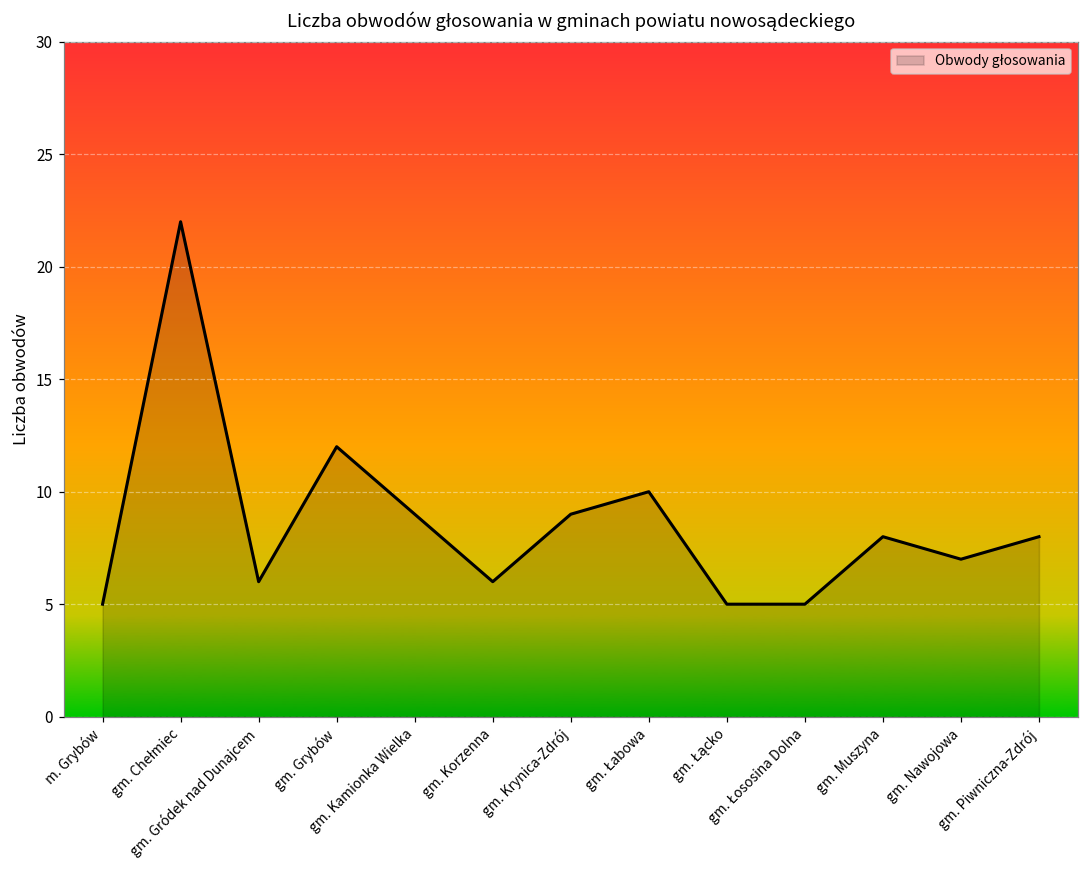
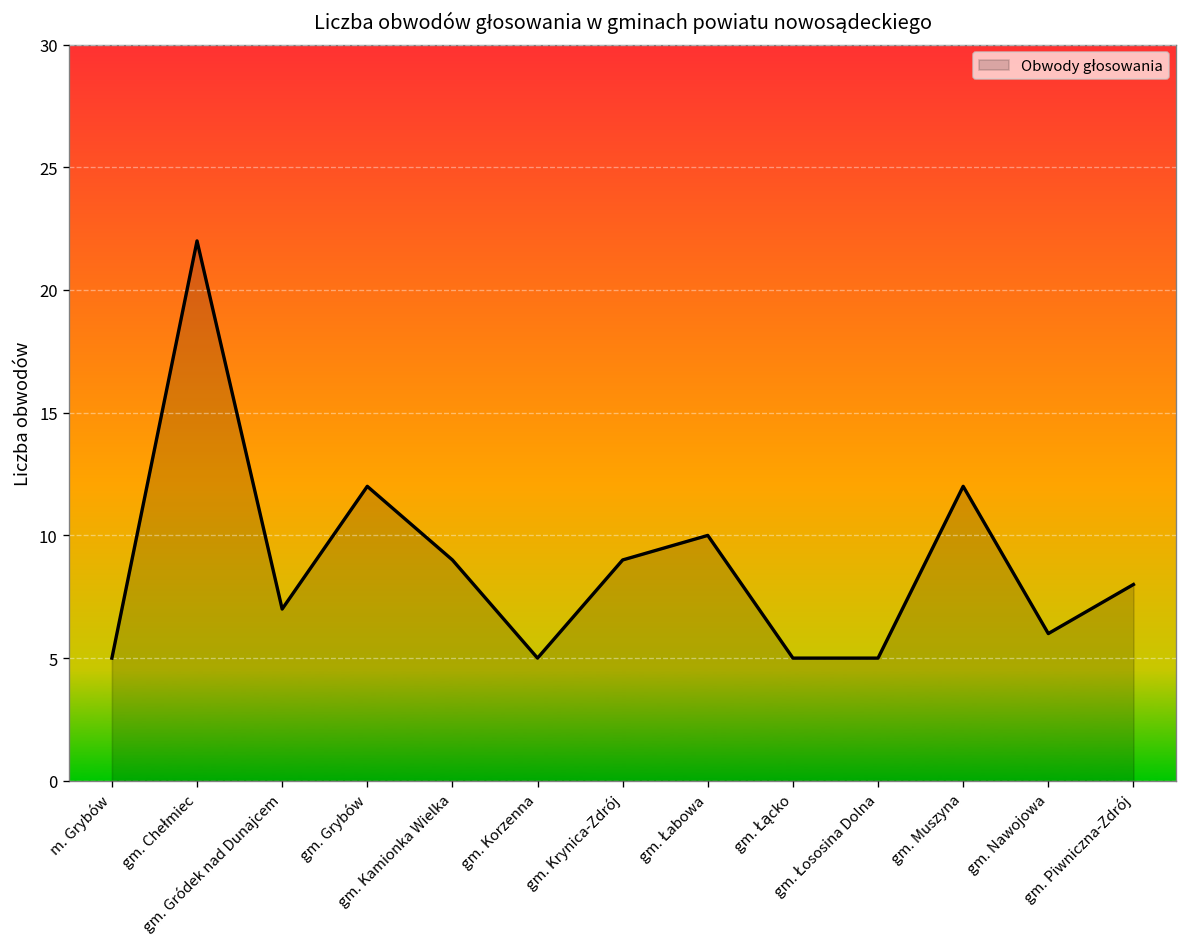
gm. Gródek nad Dunajcem: 6 -> 7
gm. Korzenna: 6 -> 5
gm. Muszyna: 8 -> 12
gm. Nawojowa: 7 -> 6
